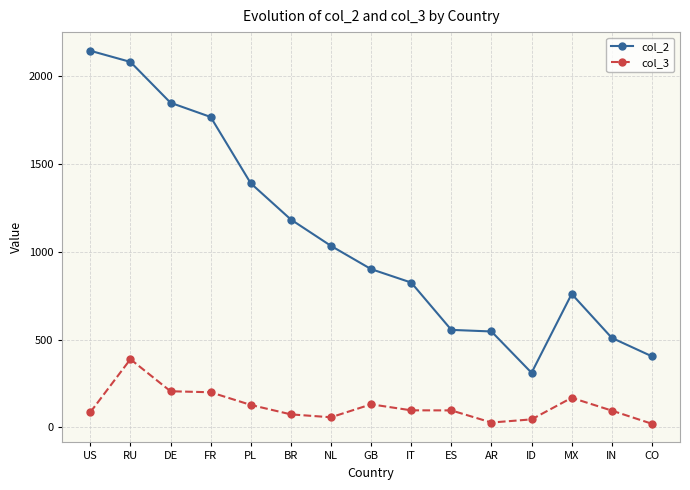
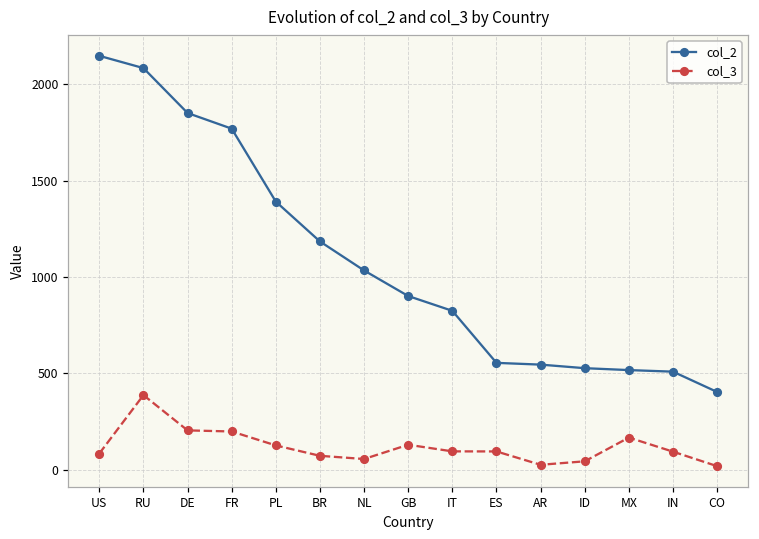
col_2, ID: 310 -> 530
col_2, MX: 760 -> 520
